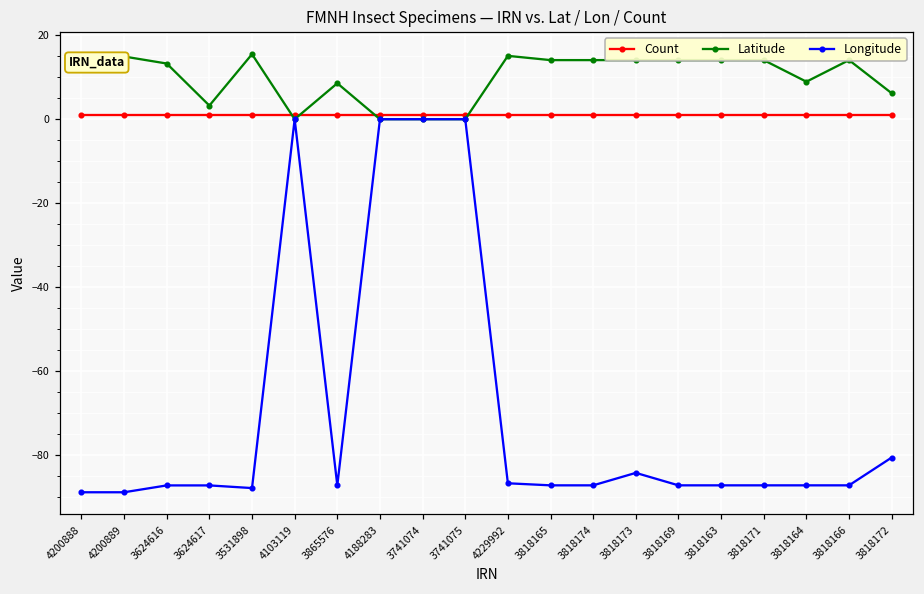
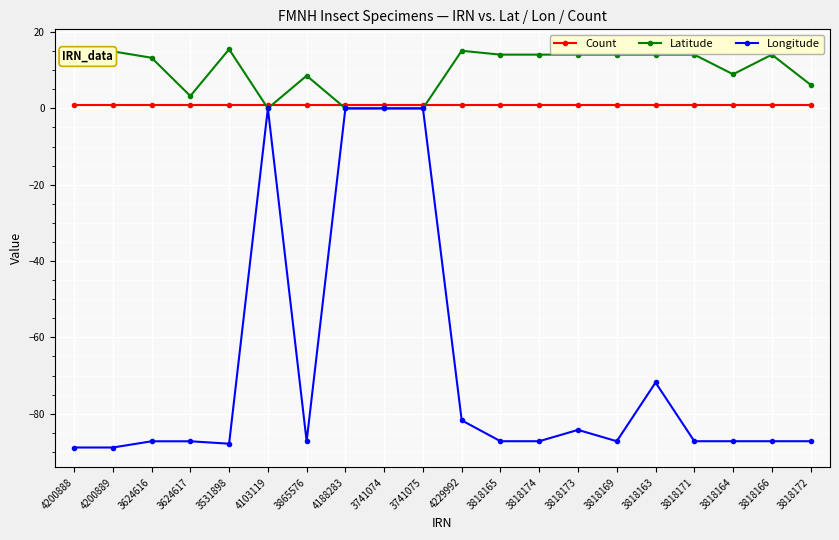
Longitude, 4229992: -87 -> -82
Longitude, 3818163: -87 -> -72
Longitude, 3818172: -81 -> -87
